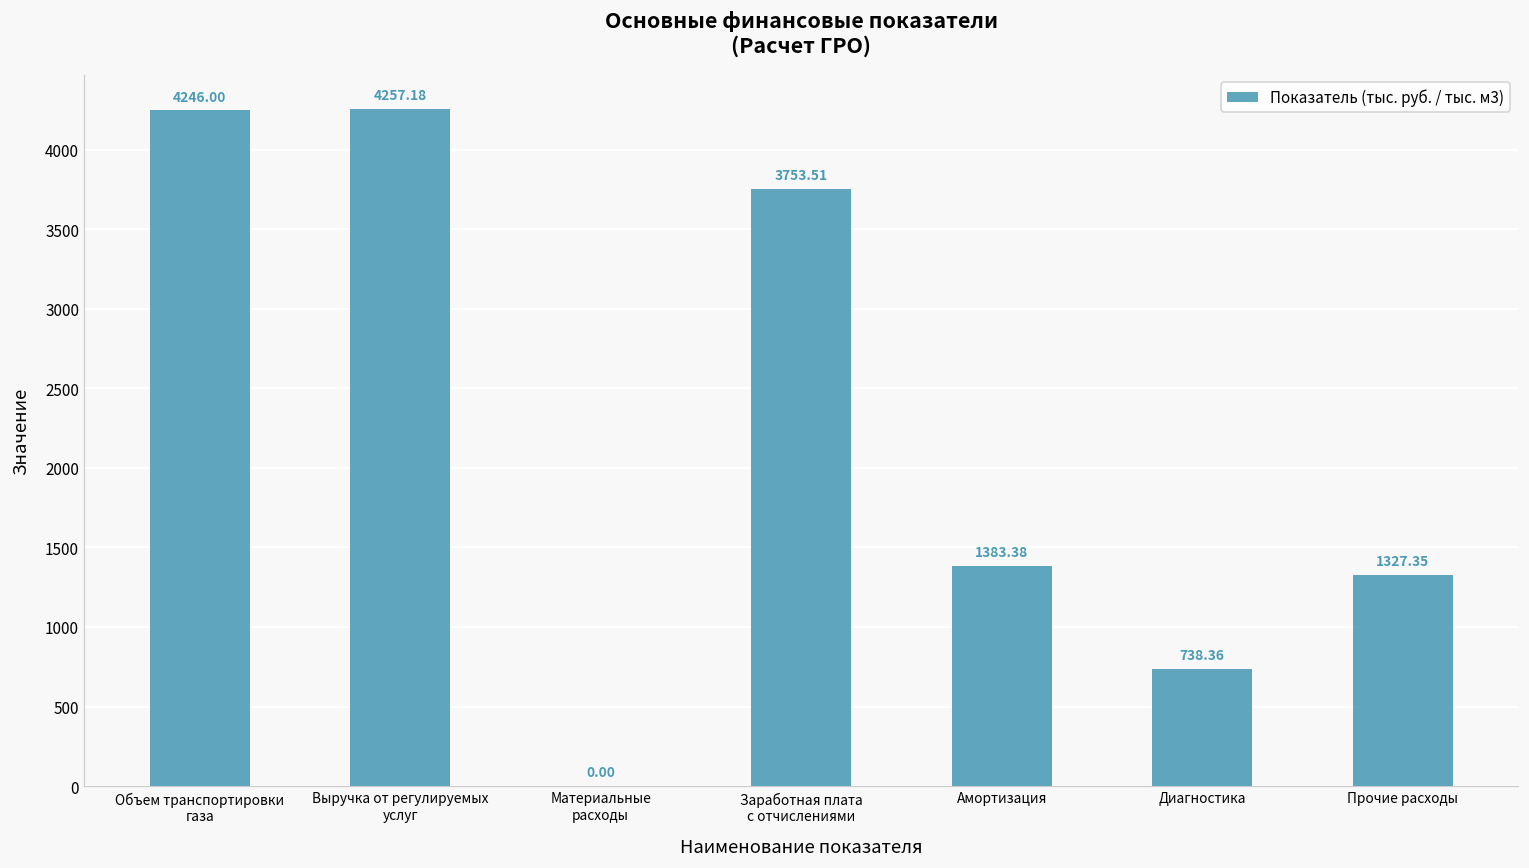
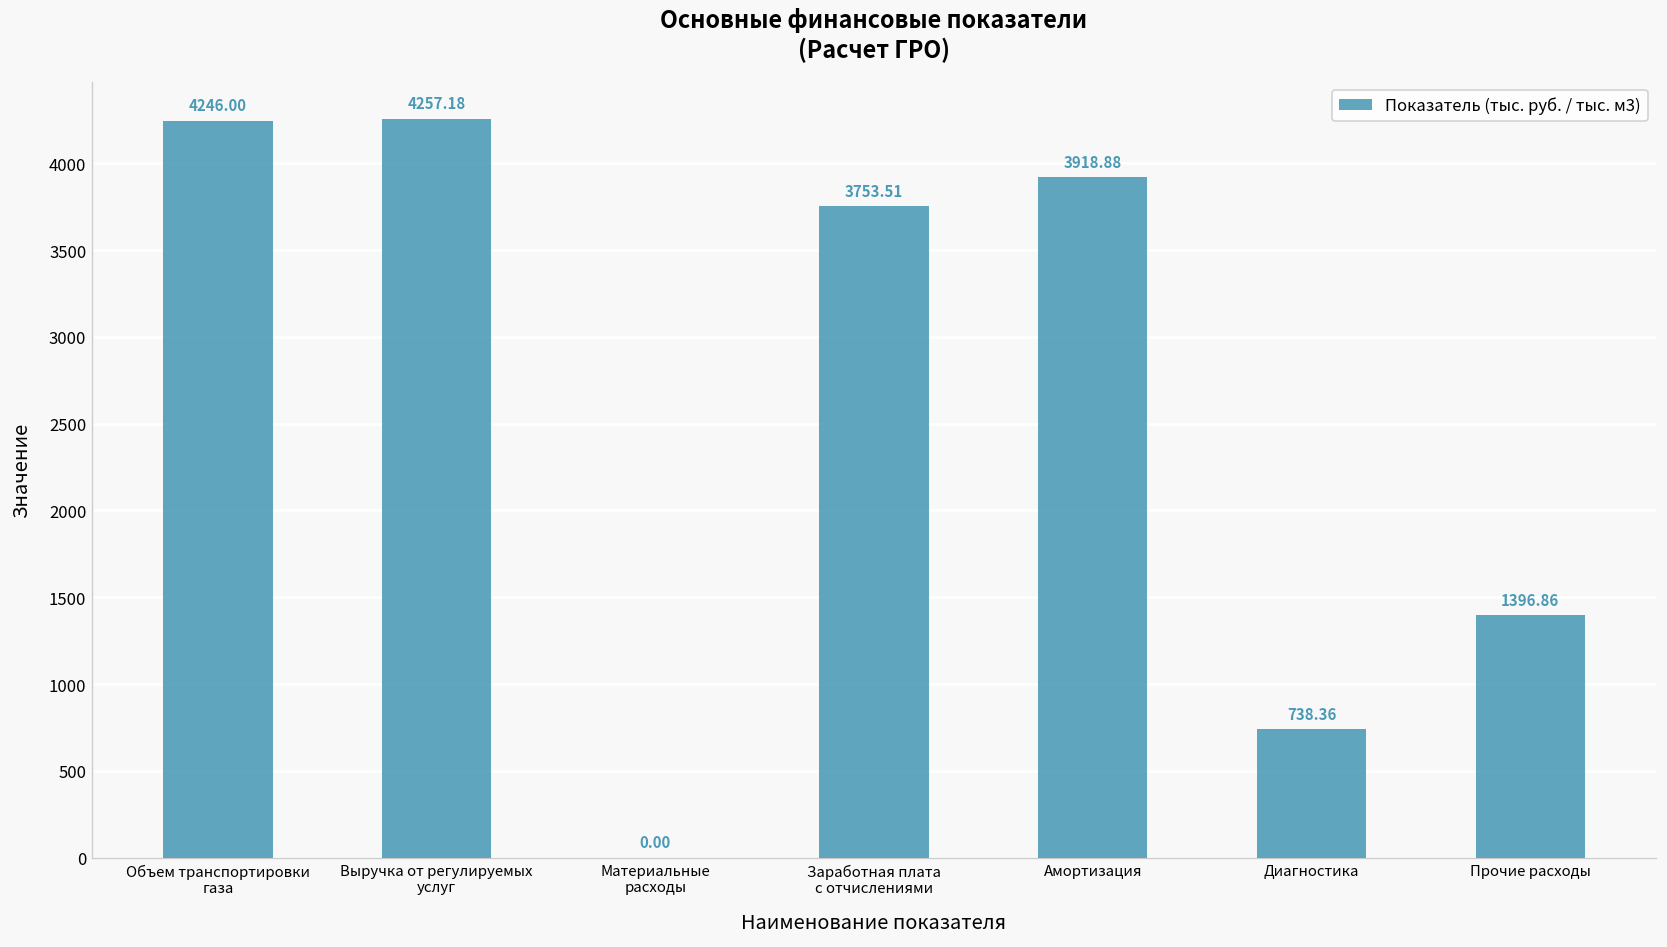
Амортизация: 1383.38 -> 3918.88
Прочие расходы: 1327.35 -> 1396.86
